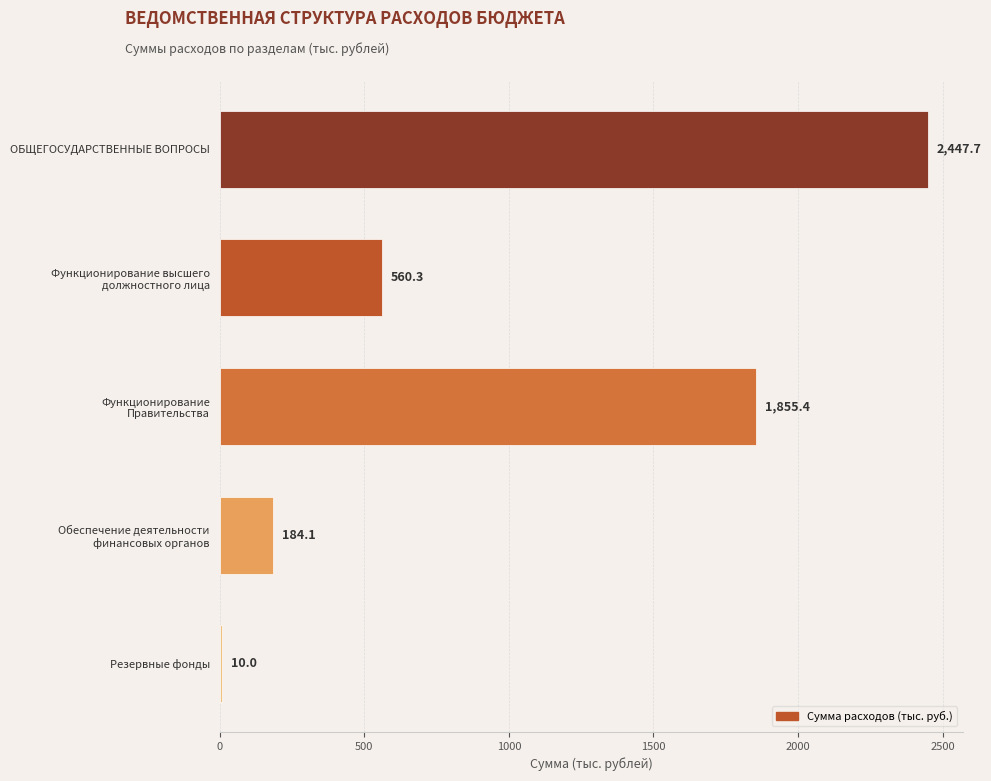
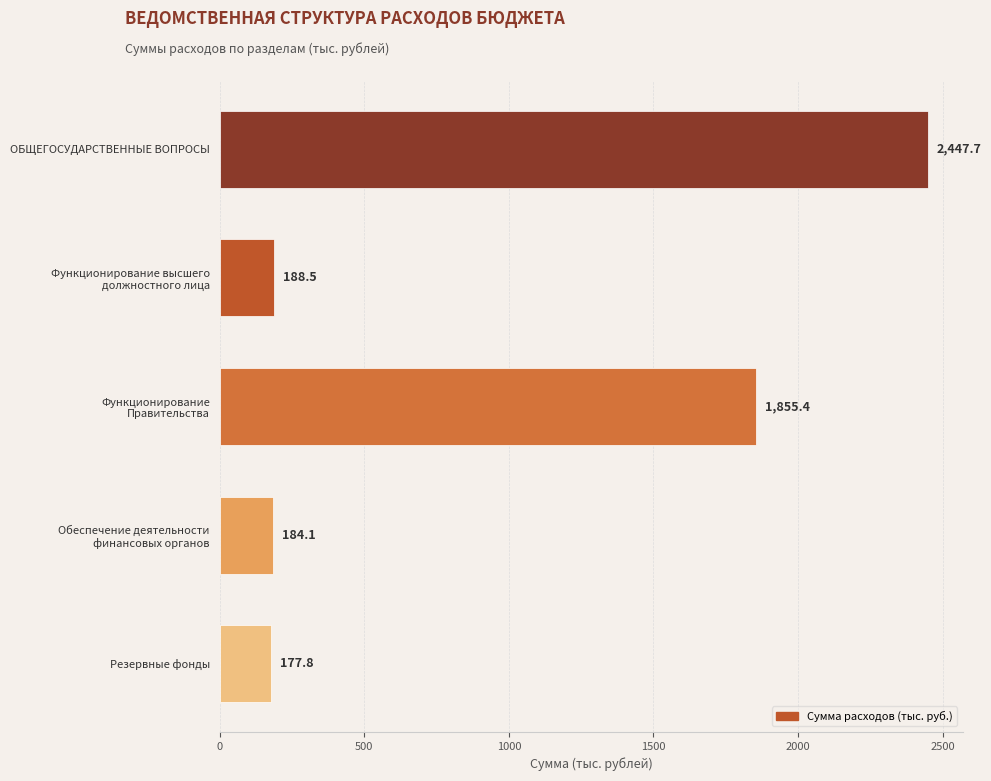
Функционирование высшего должностного лица: 560.3 -> 188.5
Резервные фонды: 10.0 -> 177.8
